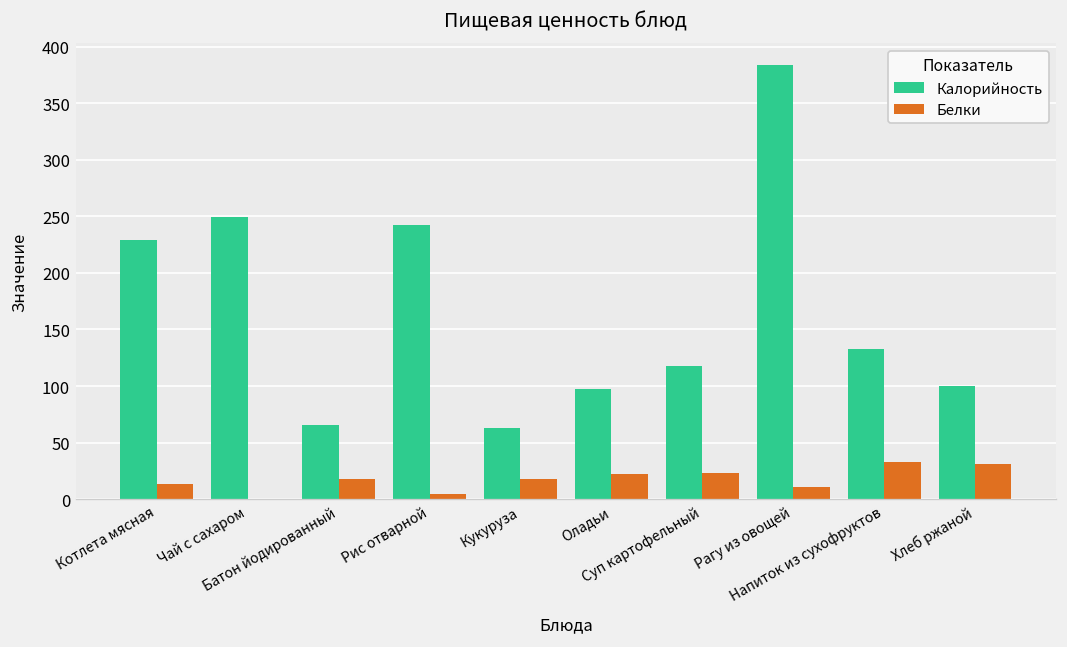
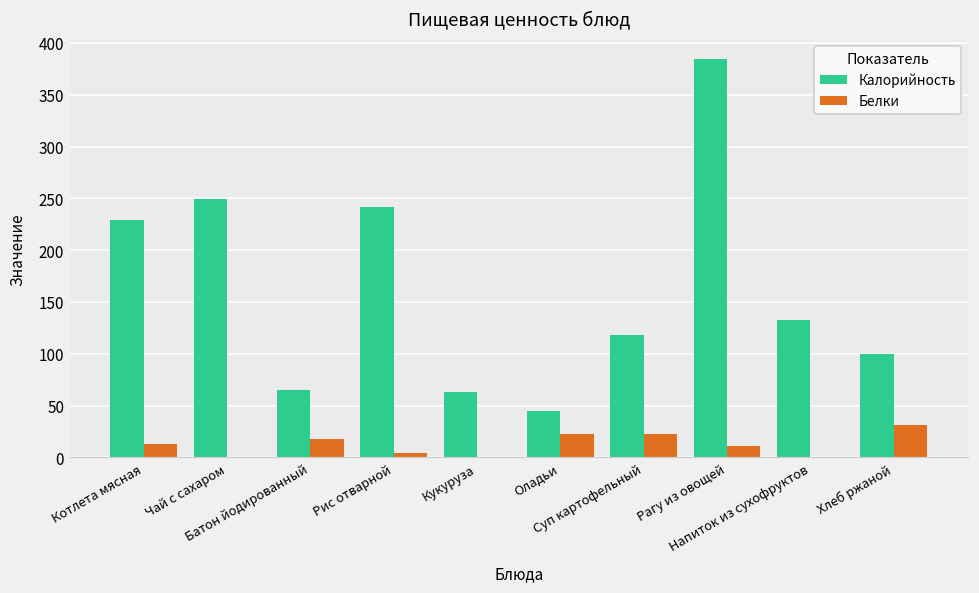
Белки, Кукуруза: 20 -> 0
Калорийность, Оладьи: 100 -> 40
Белки, Напиток из сухофруктов: 30 -> 0
